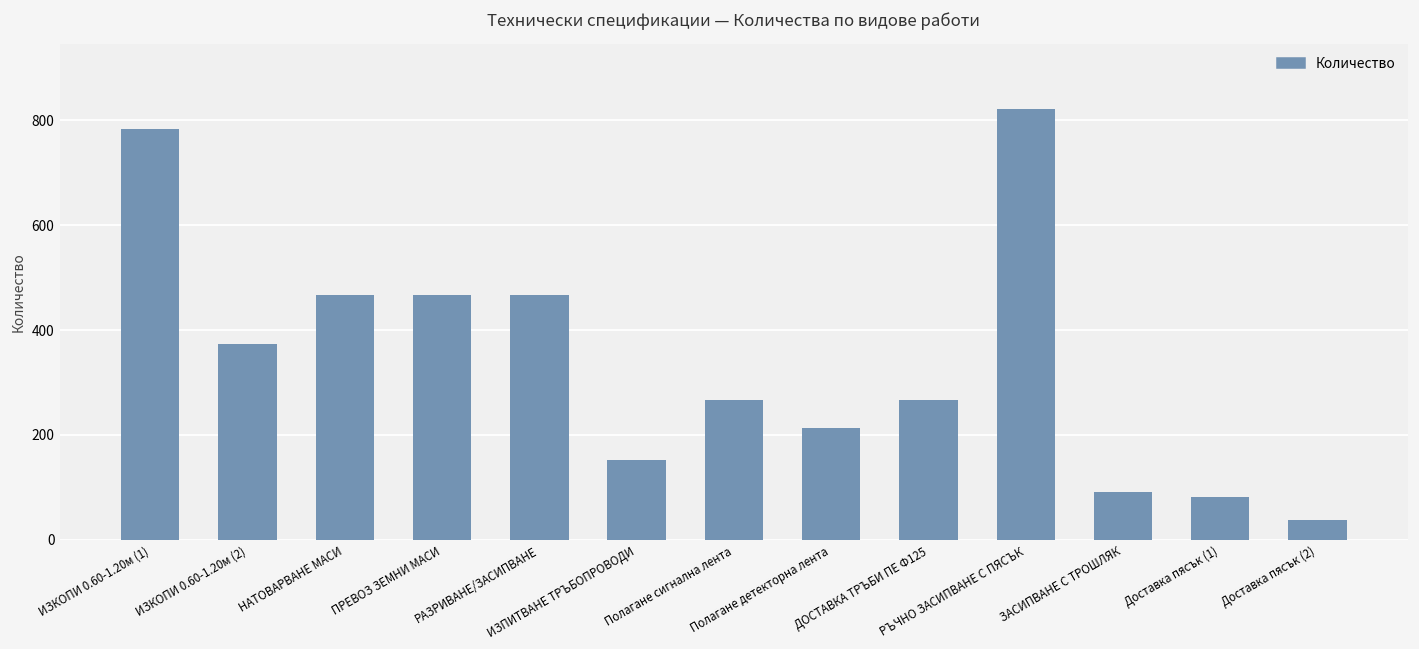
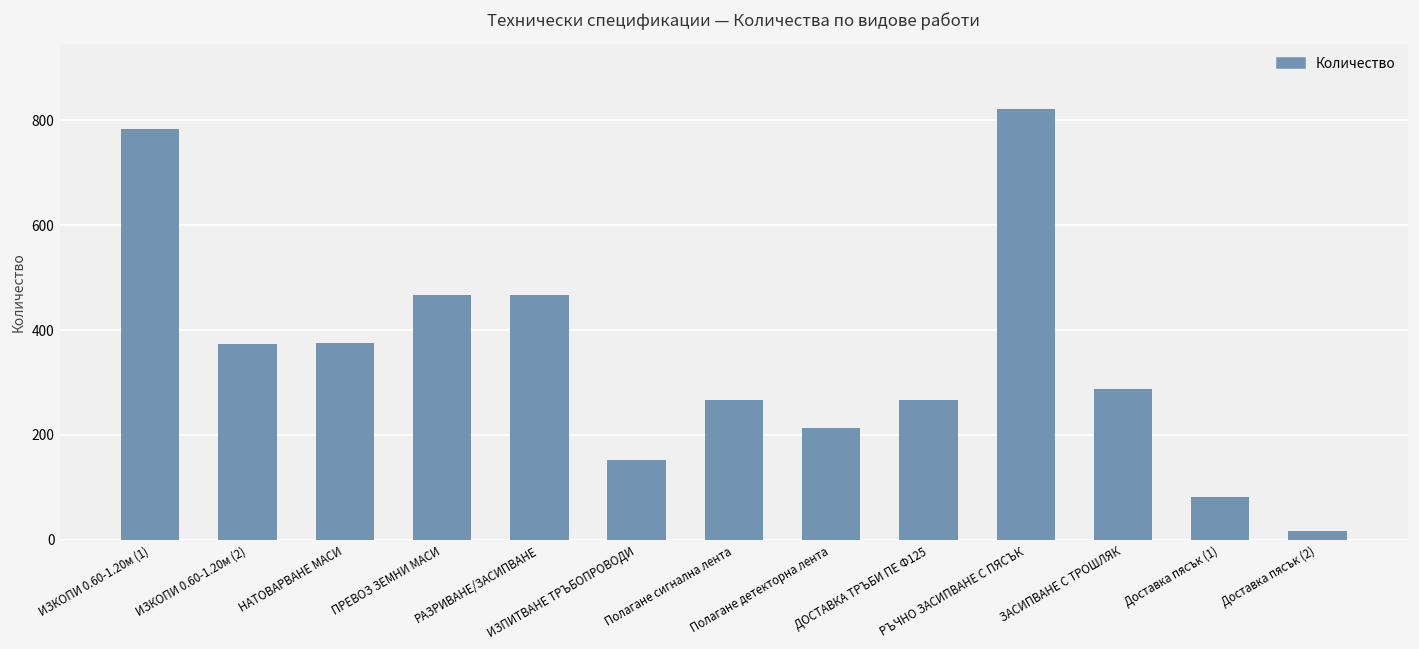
НАТОВАРВАНЕ МАСИ: 470 -> 370
ЗАСИПВАНЕ С ТРОШЛЯК: 90 -> 290
Доставка пясък (2): 40 -> 20
